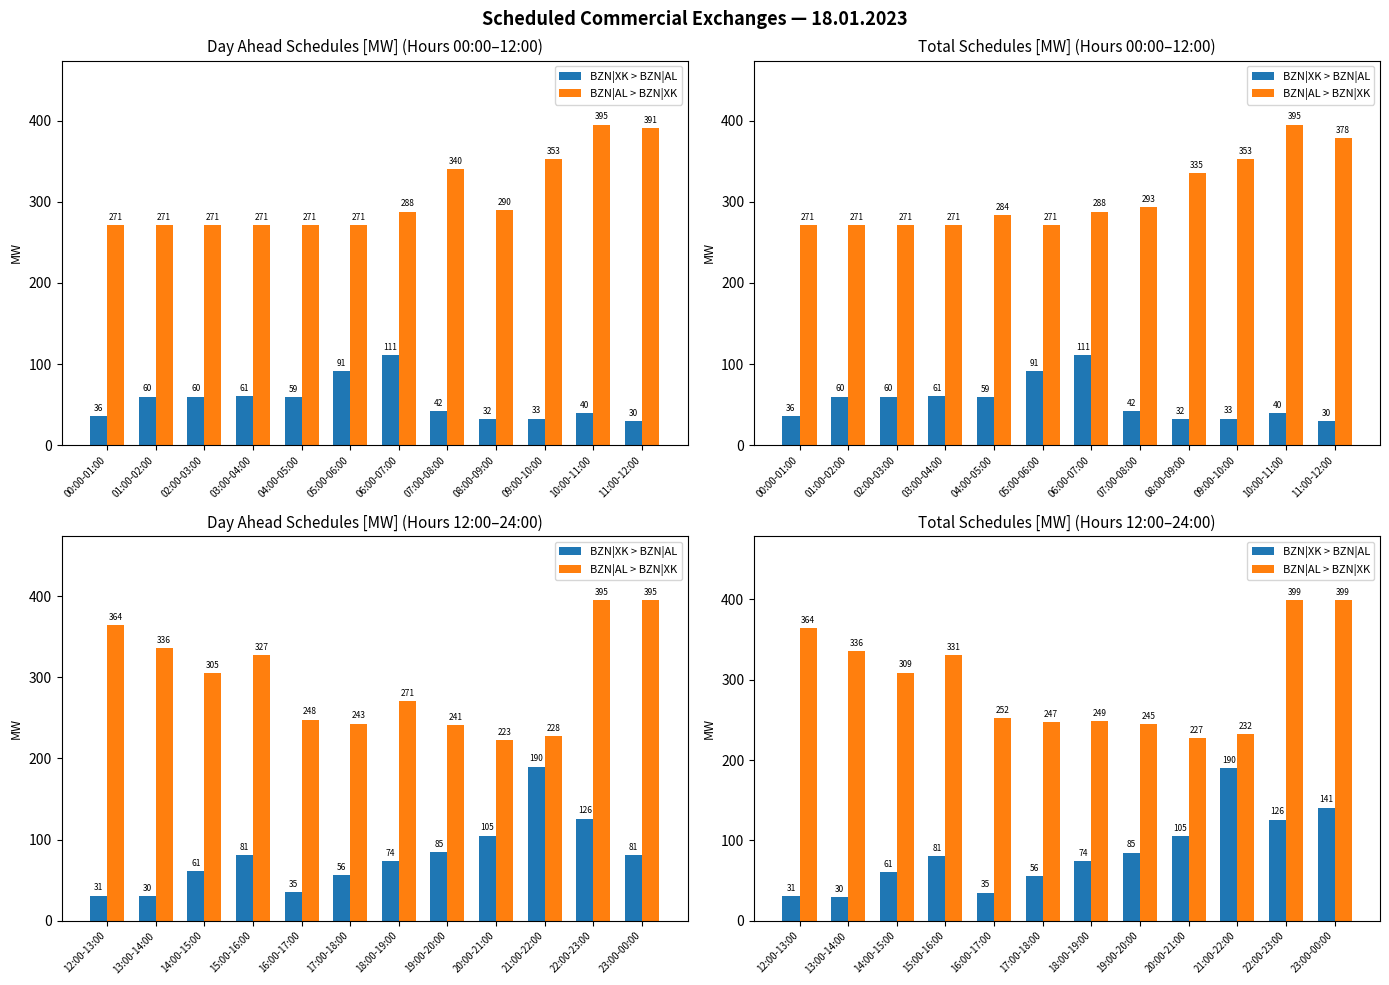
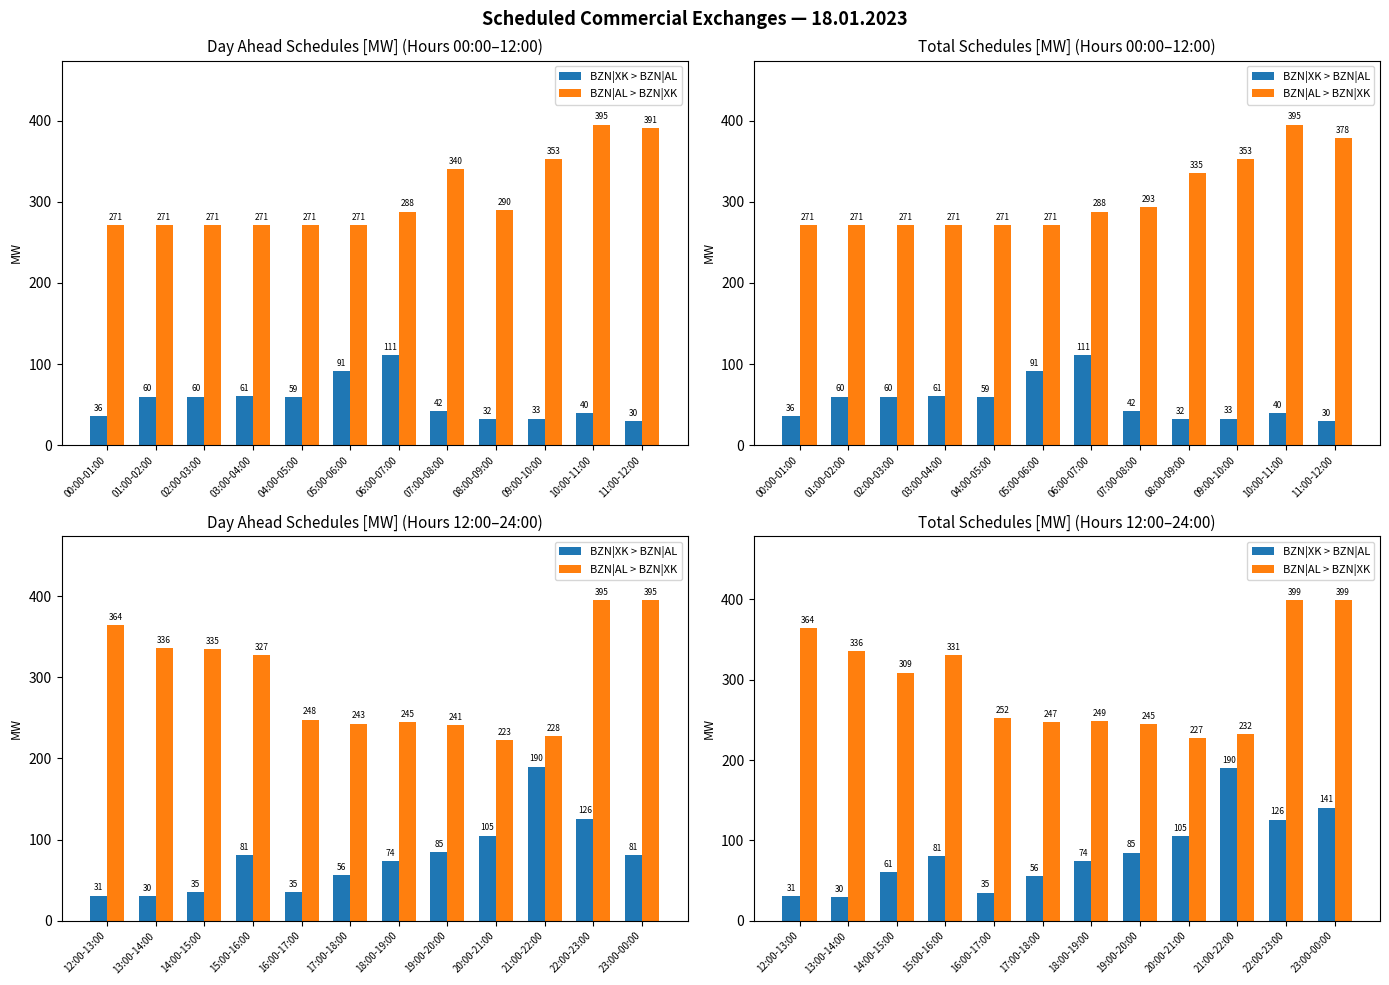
Total Schedules [MW] (Hours 00:00–12:00), BZN|AL > BZN|XK, 04:00-05:00: 284 -> 271
Day Ahead Schedules [MW] (Hours 12:00–24:00), BZN|XK > BZN|AL, 14:00-15:00: 61 -> 35
Day Ahead Schedules [MW] (Hours 12:00–24:00), BZN|AL > BZN|XK, 14:00-15:00: 305 -> 335
Day Ahead Schedules [MW] (Hours 12:00–24:00), BZN|AL > BZN|XK, 18:00-19:00: 271 -> 245
